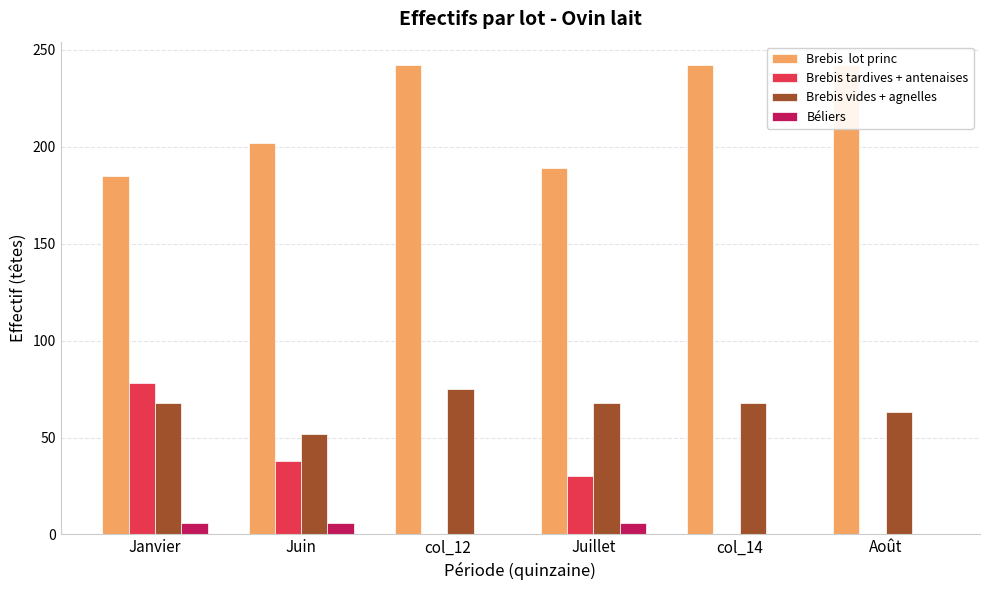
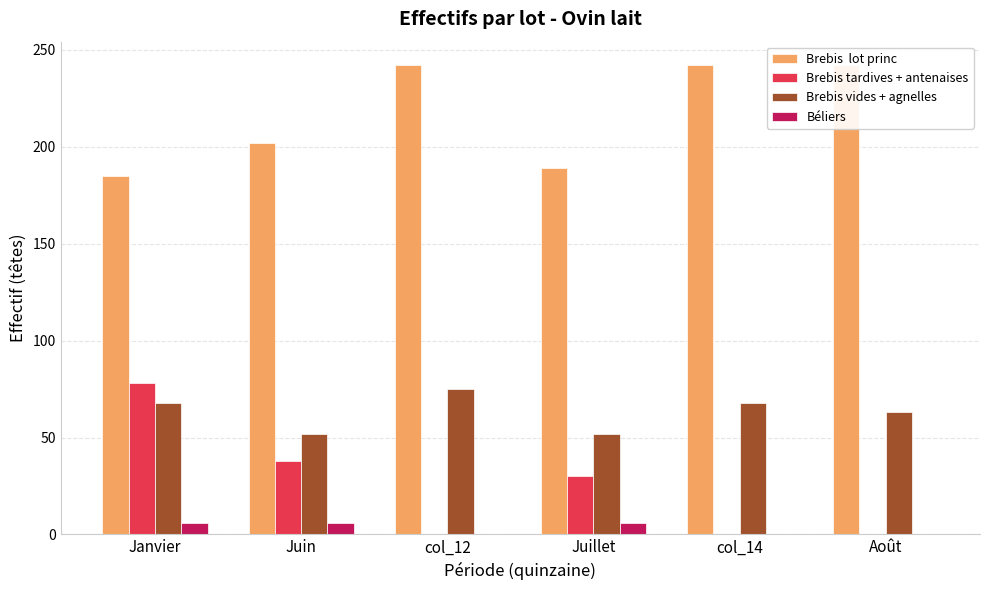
Brebis vides + agnelles, Juillet: 68 -> 52
